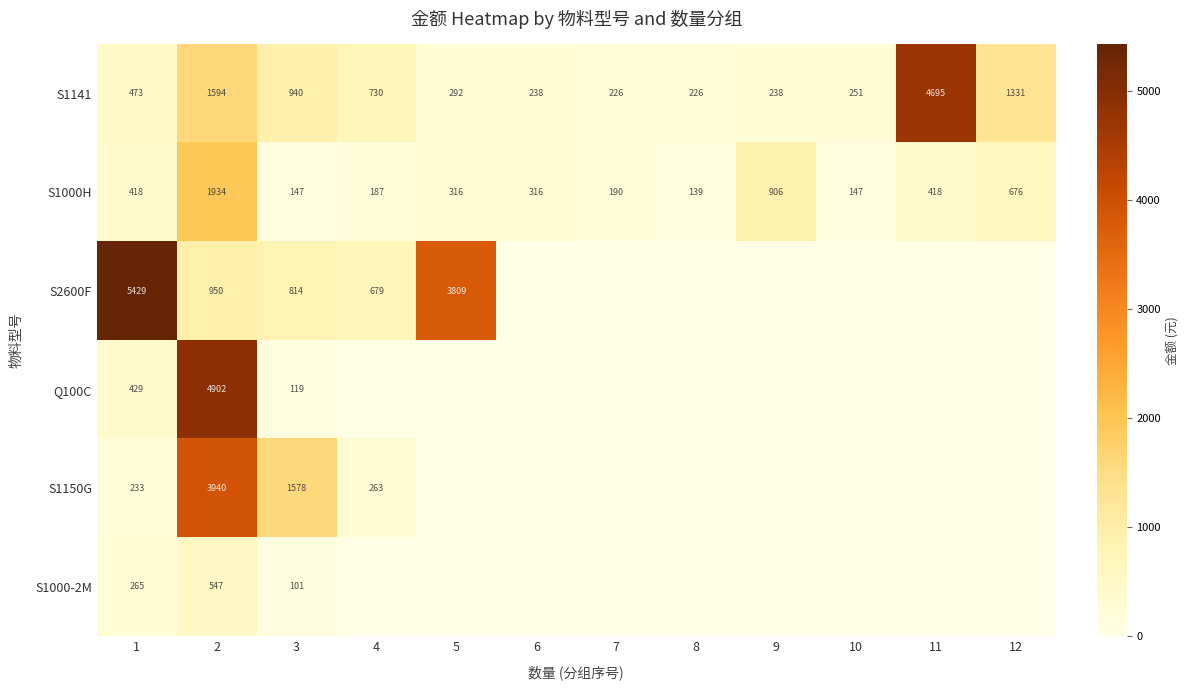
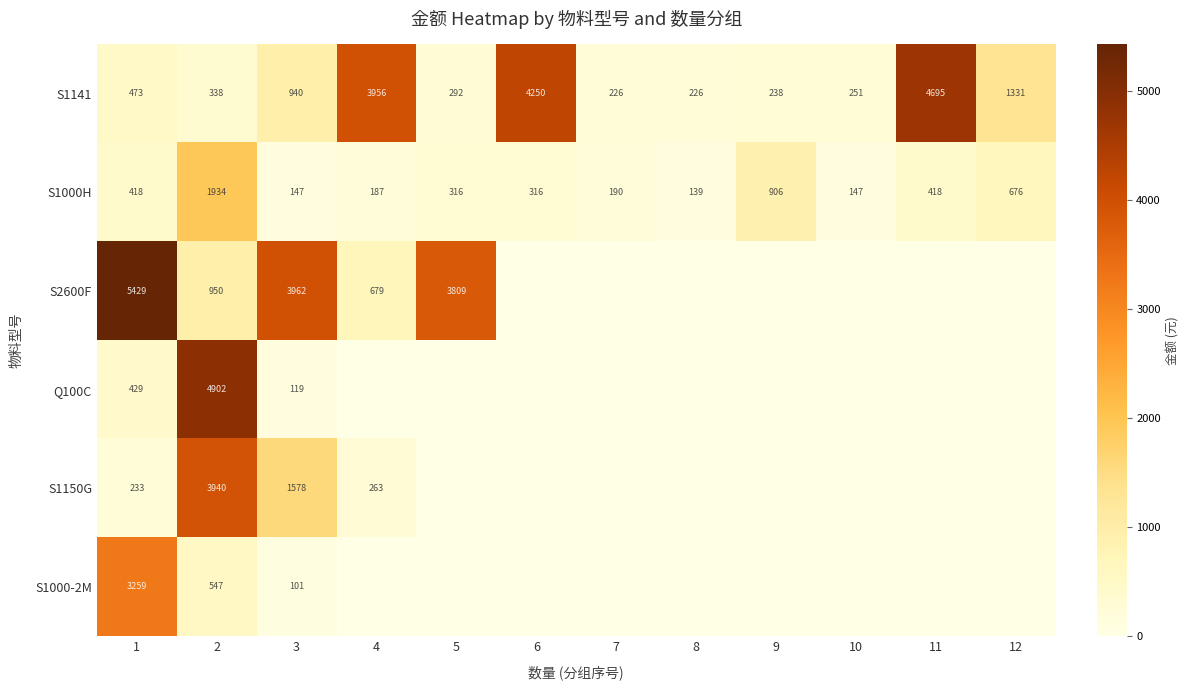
S1141, 2: 1594 -> 338
S1141, 4: 730 -> 3956
S1141, 6: 238 -> 4250
S2600F, 3: 814 -> 3962
S1000-2M, 1: 265 -> 3259
